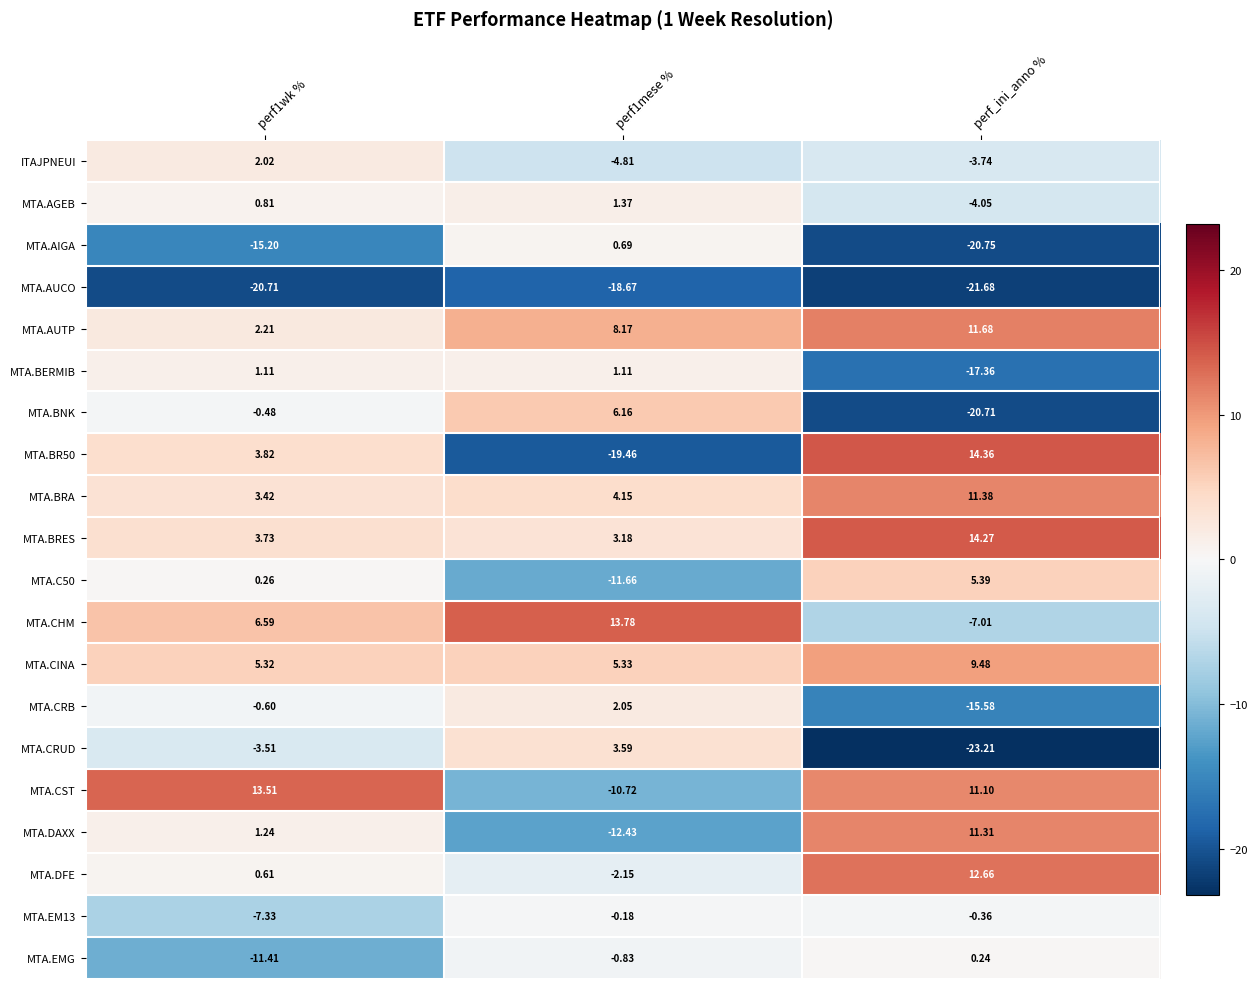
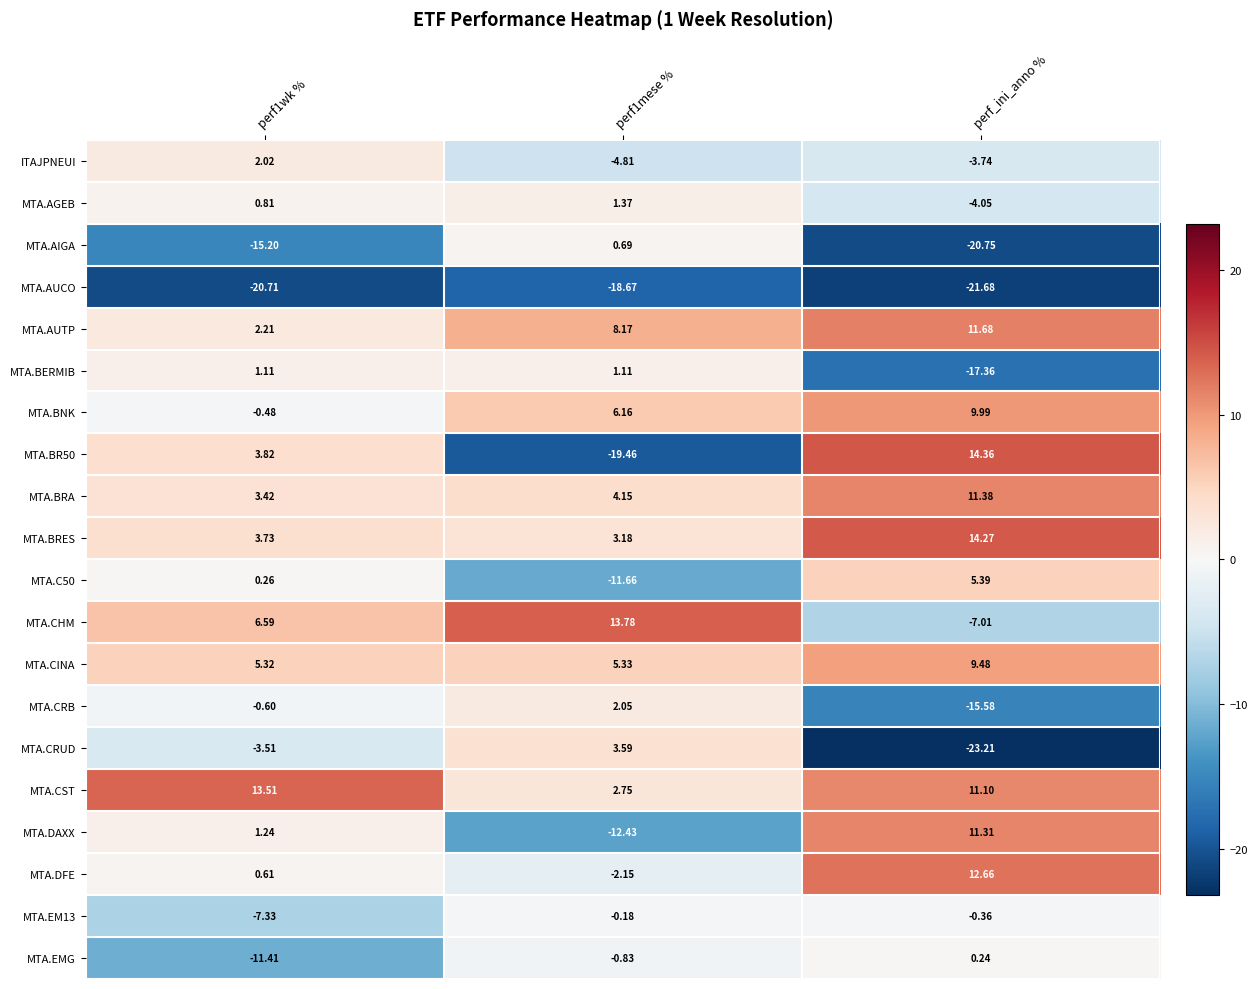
MTA.BNK, perf_ini_anno %: -20.71 -> 9.99
MTA.CST, perf1mese %: -10.72 -> 2.75
